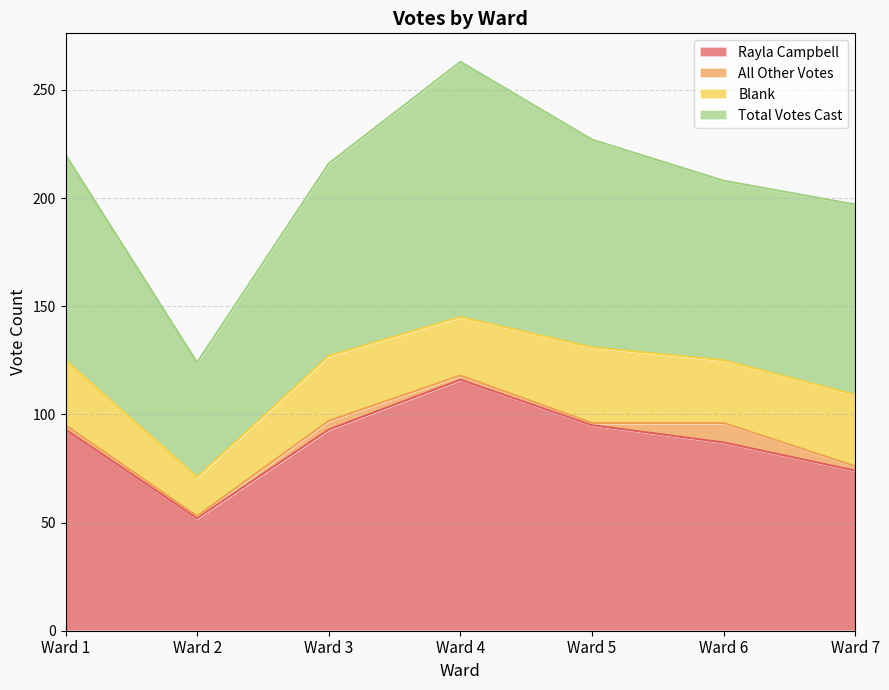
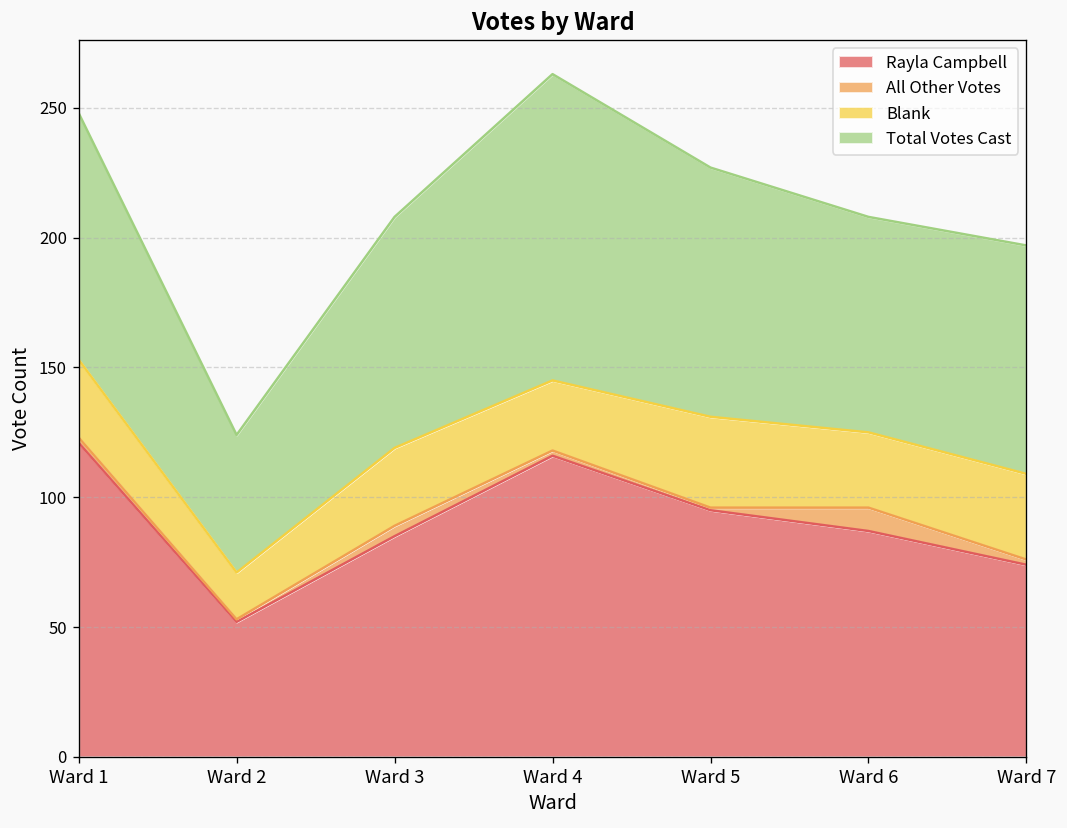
Rayla Campbell, Ward 1: 93 -> 121
Rayla Campbell, Ward 3: 93 -> 85
